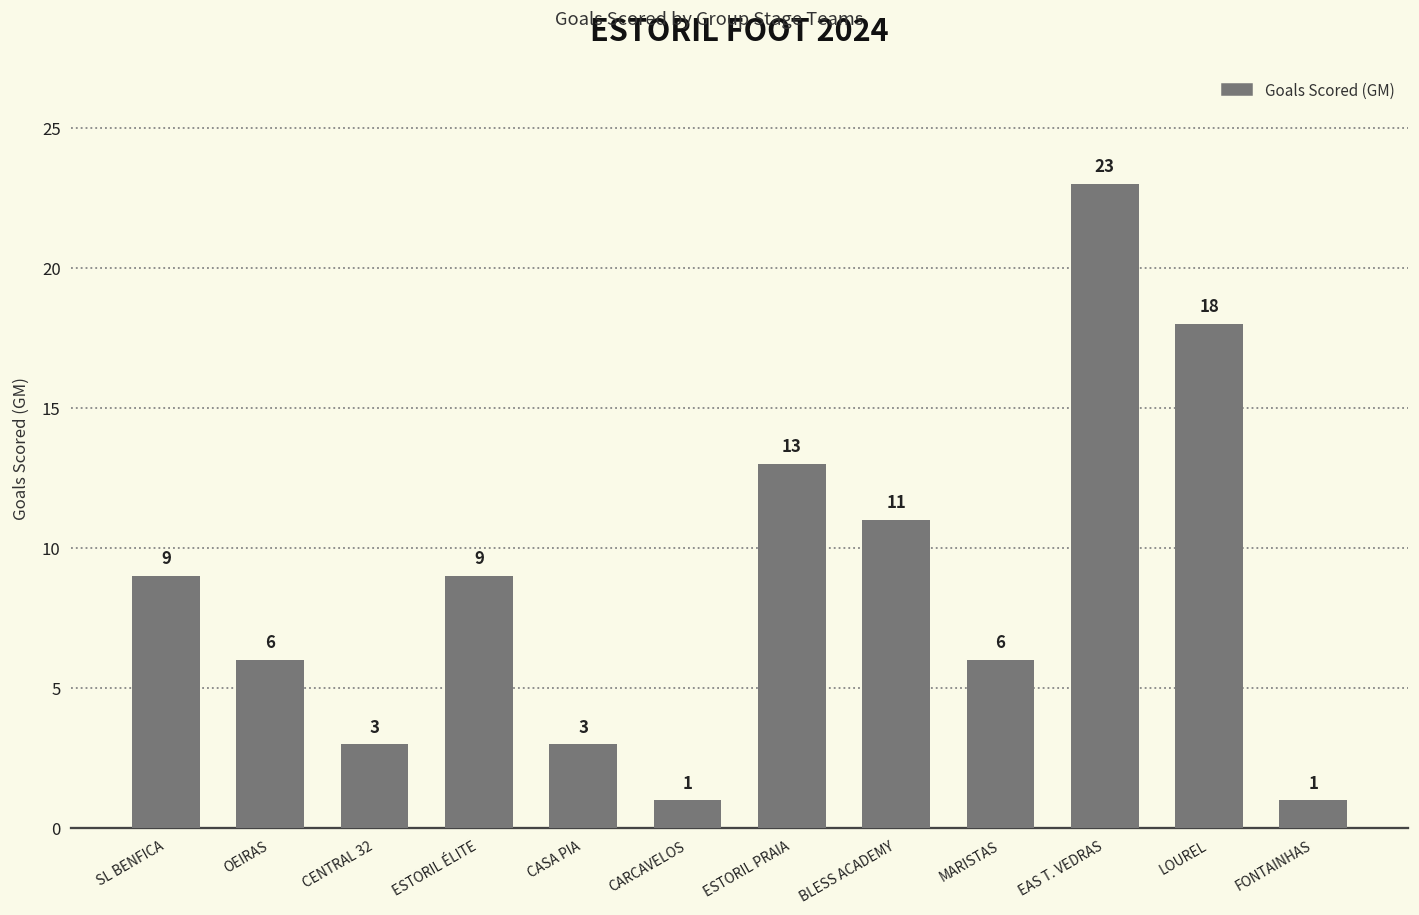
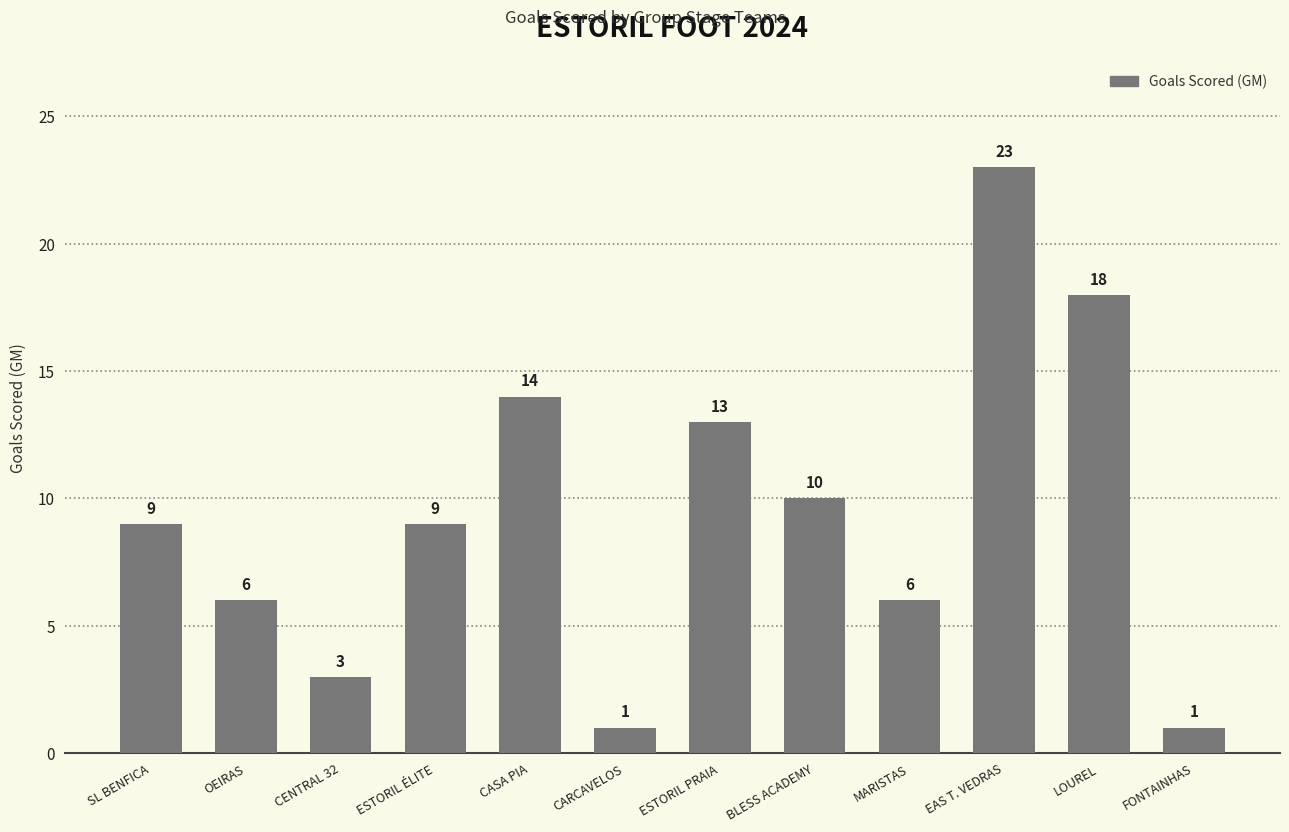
CASA PIA: 3 -> 14
BLESS ACADEMY: 11 -> 10
